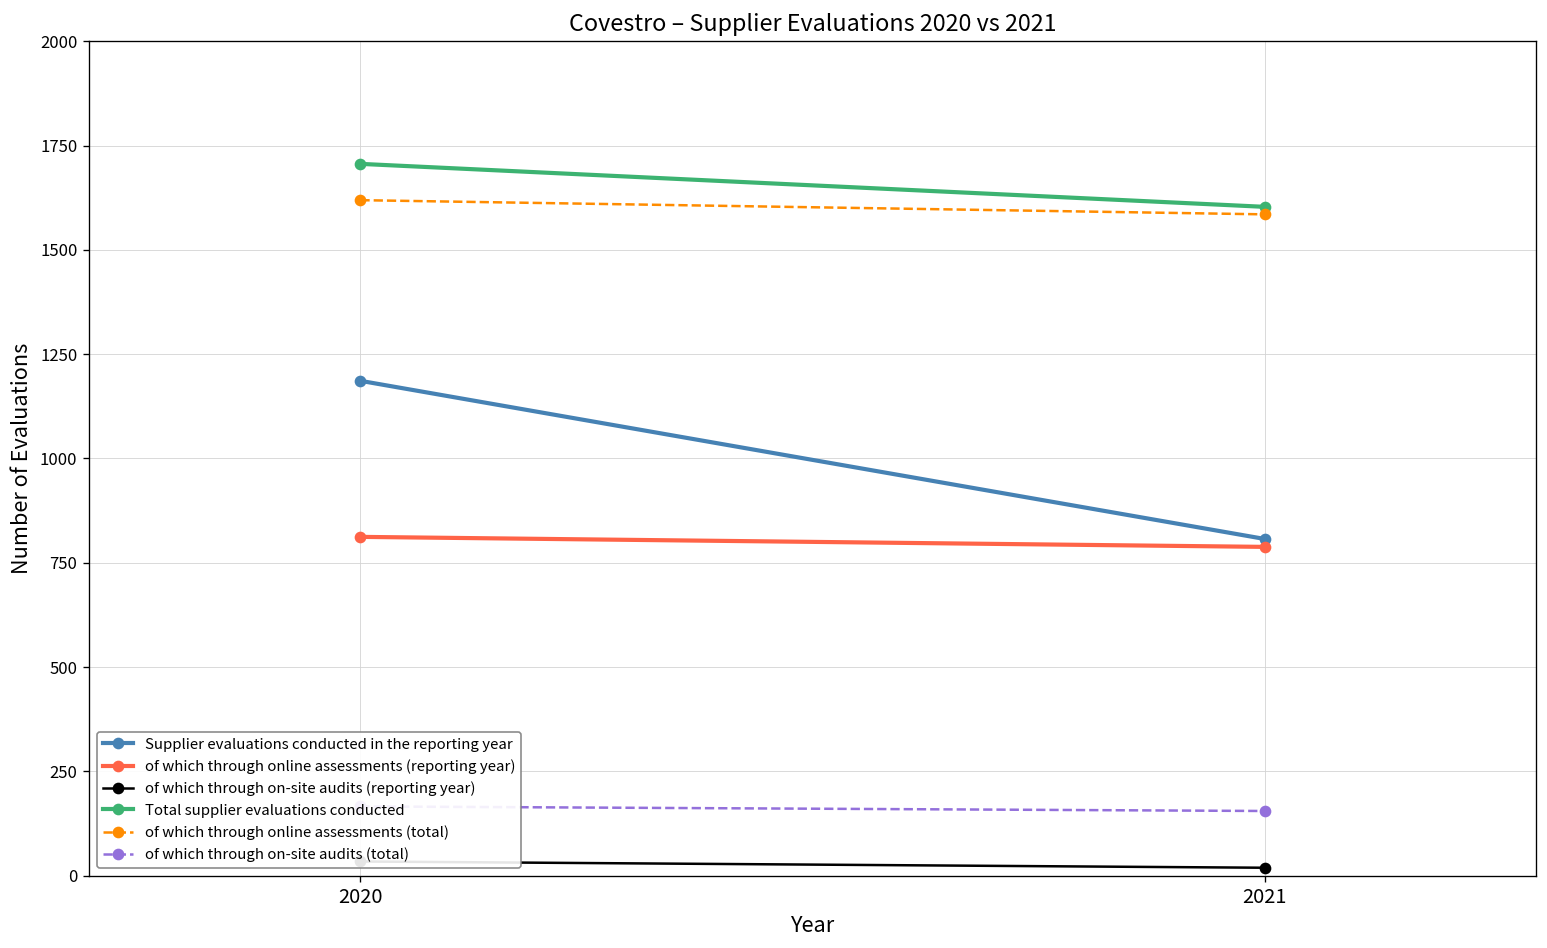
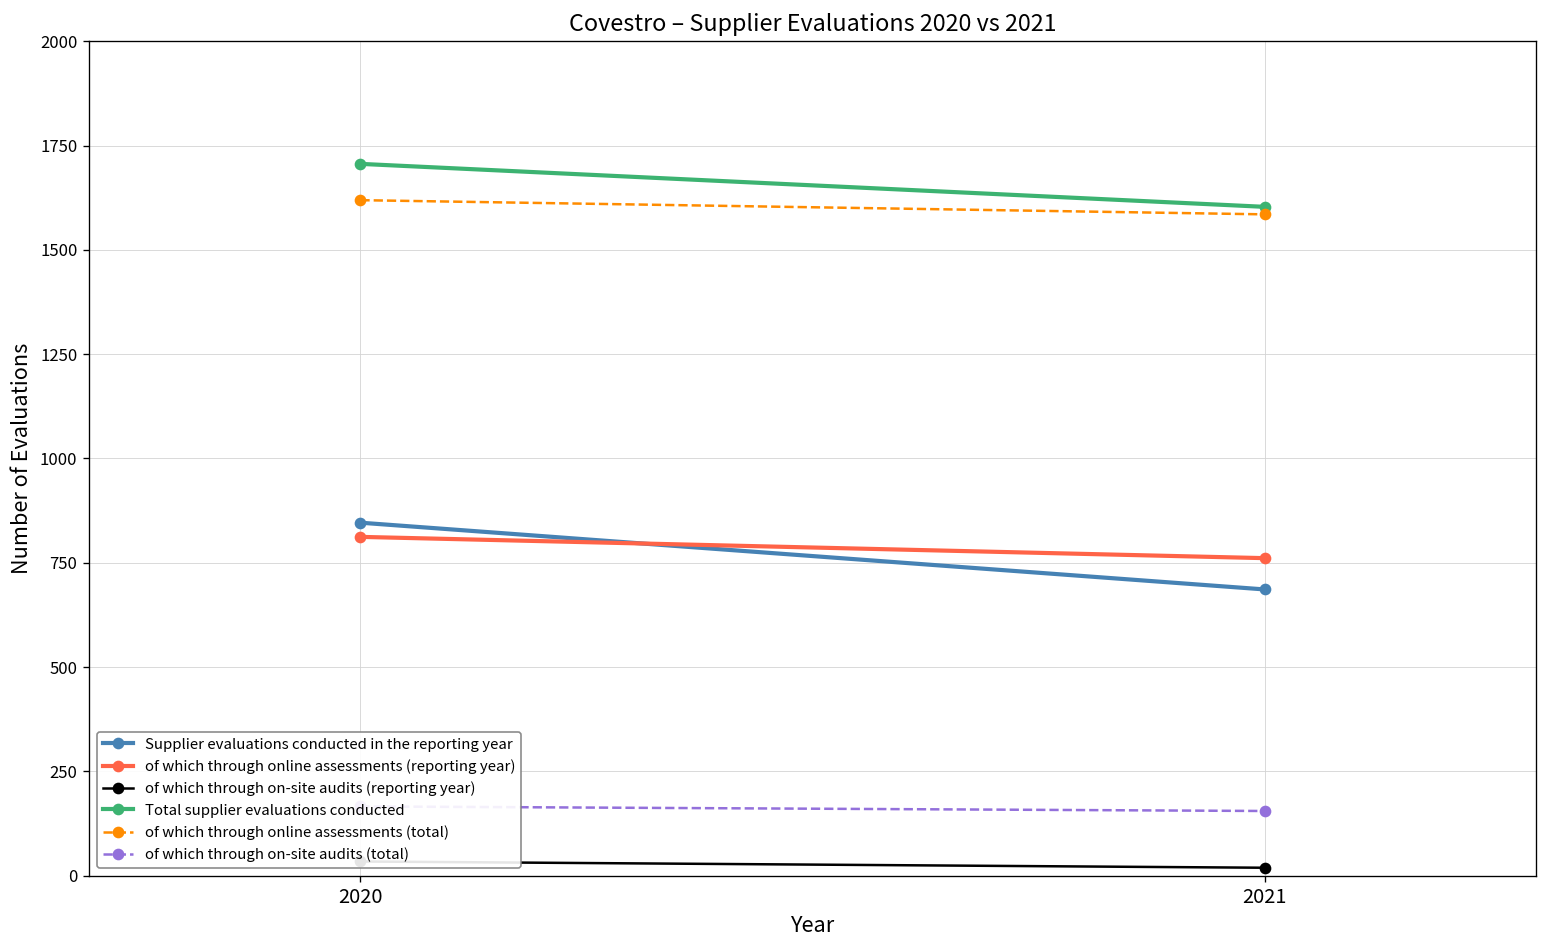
Supplier evaluations conducted in the reporting year, 2020: 1190 -> 850
Supplier evaluations conducted in the reporting year, 2021: 810 -> 690
of which through online assessments (reporting year), 2021: 790 -> 760
